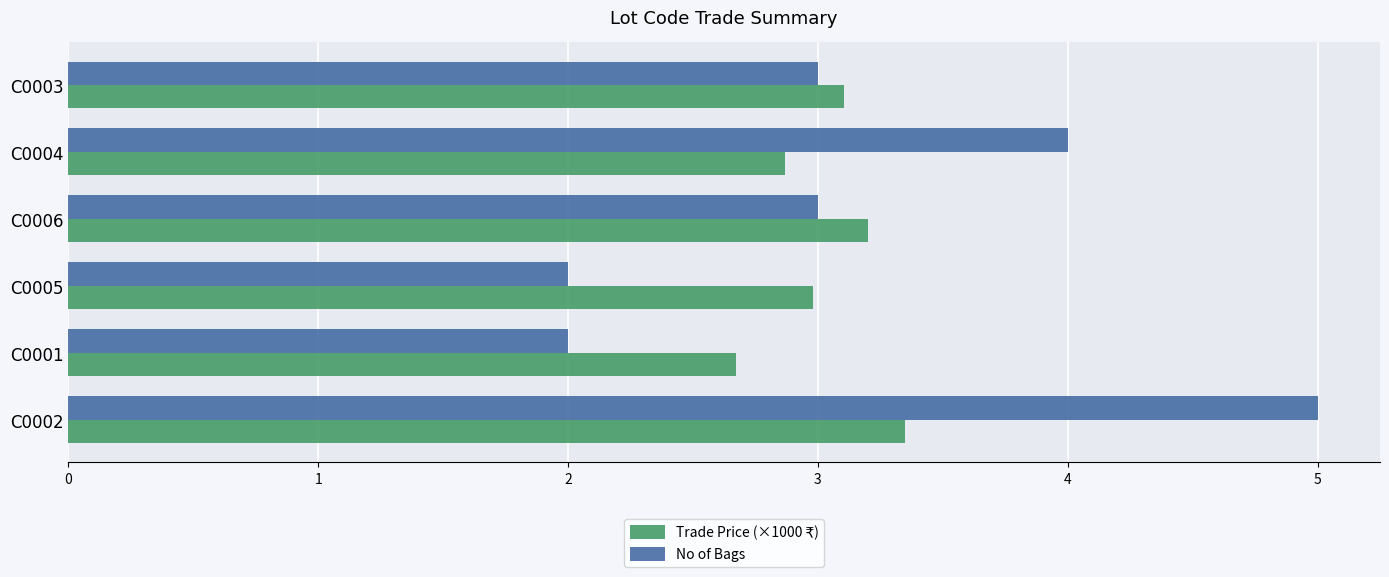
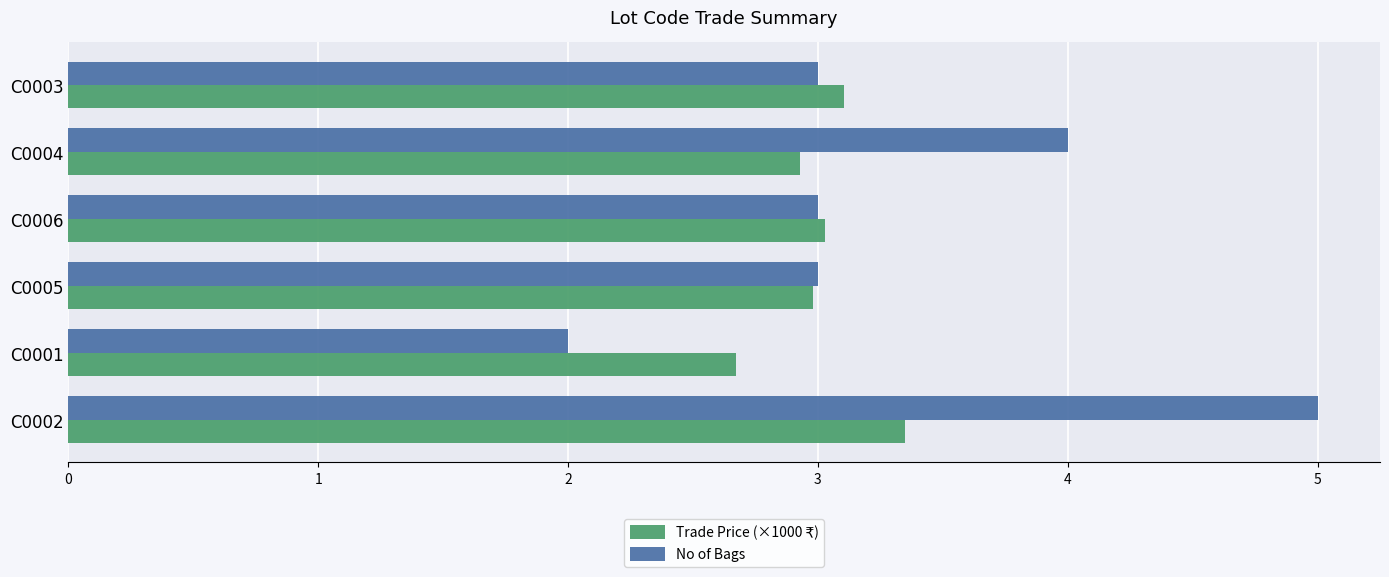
Trade Price (×1000 ₹), C0004: 2.87 -> 2.93
Trade Price (×1000 ₹), C0006: 3.20 -> 3.03
No of Bags, C0005: 2 -> 3
